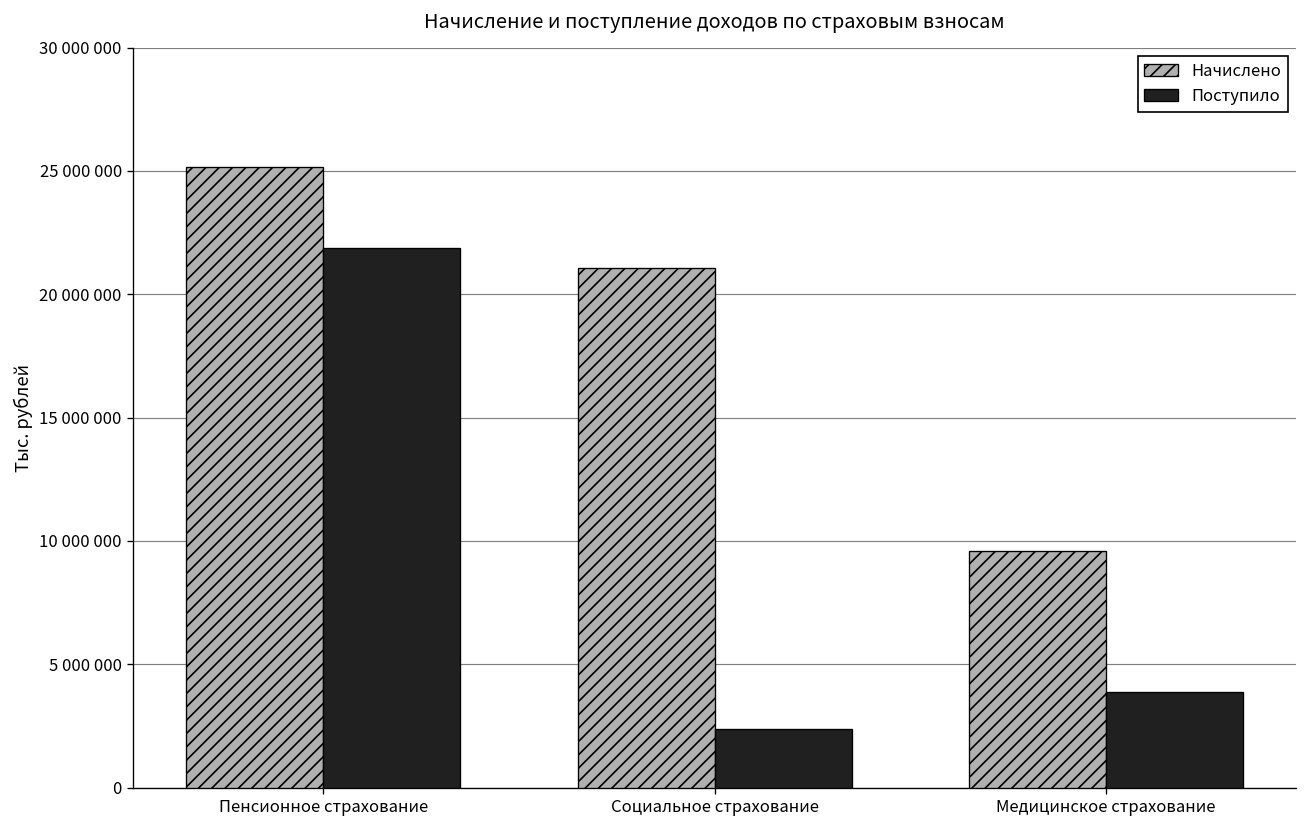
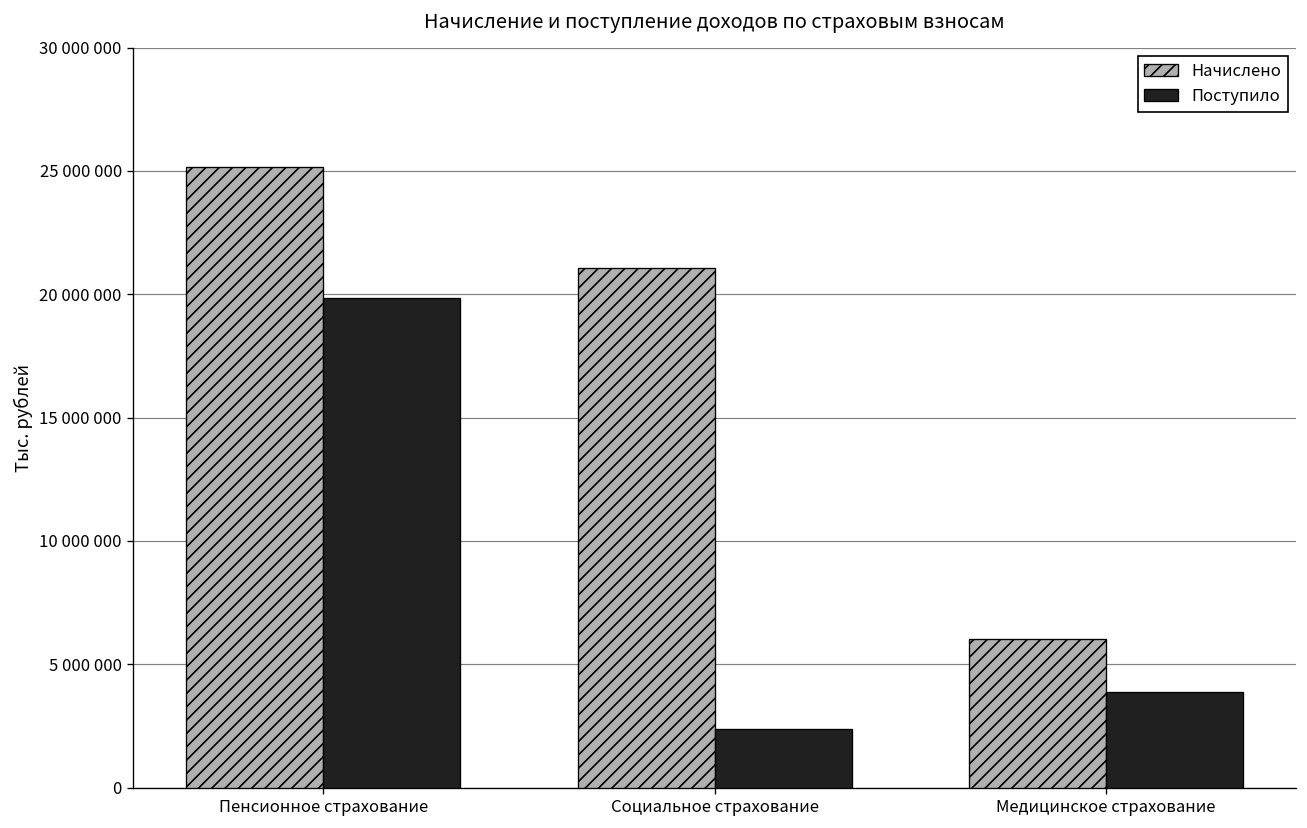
Поступило, Пенсионное страхование: 21900000 -> 19900000
Начислено, Медицинское страхование: 9600000 -> 6000000
